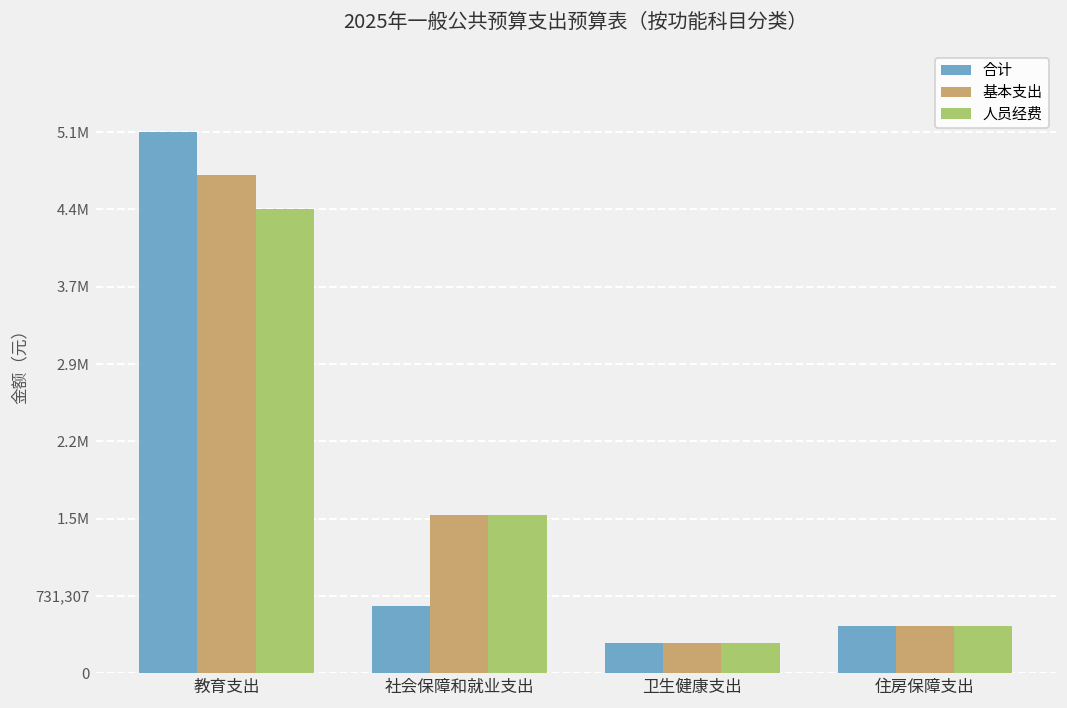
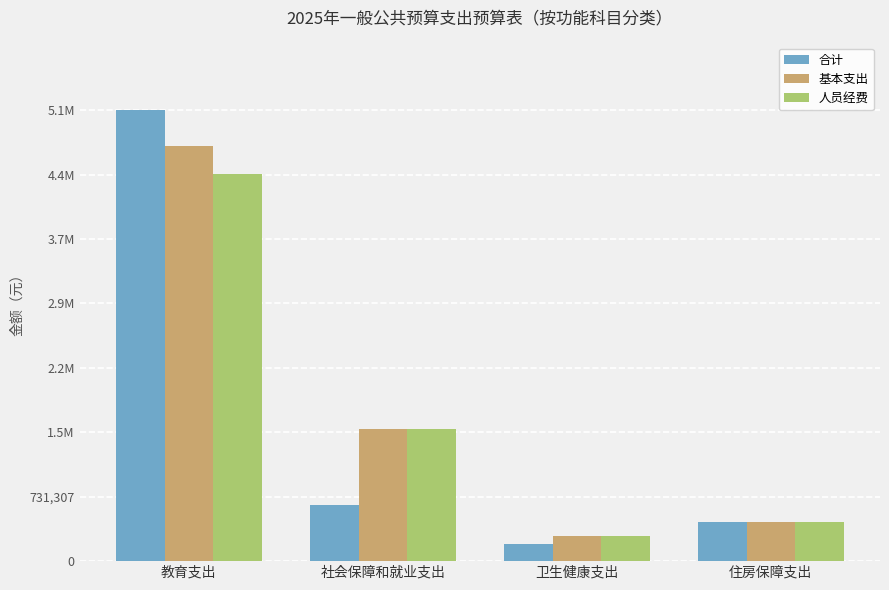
合计, 卫生健康支出: 300,000 -> 200,000
